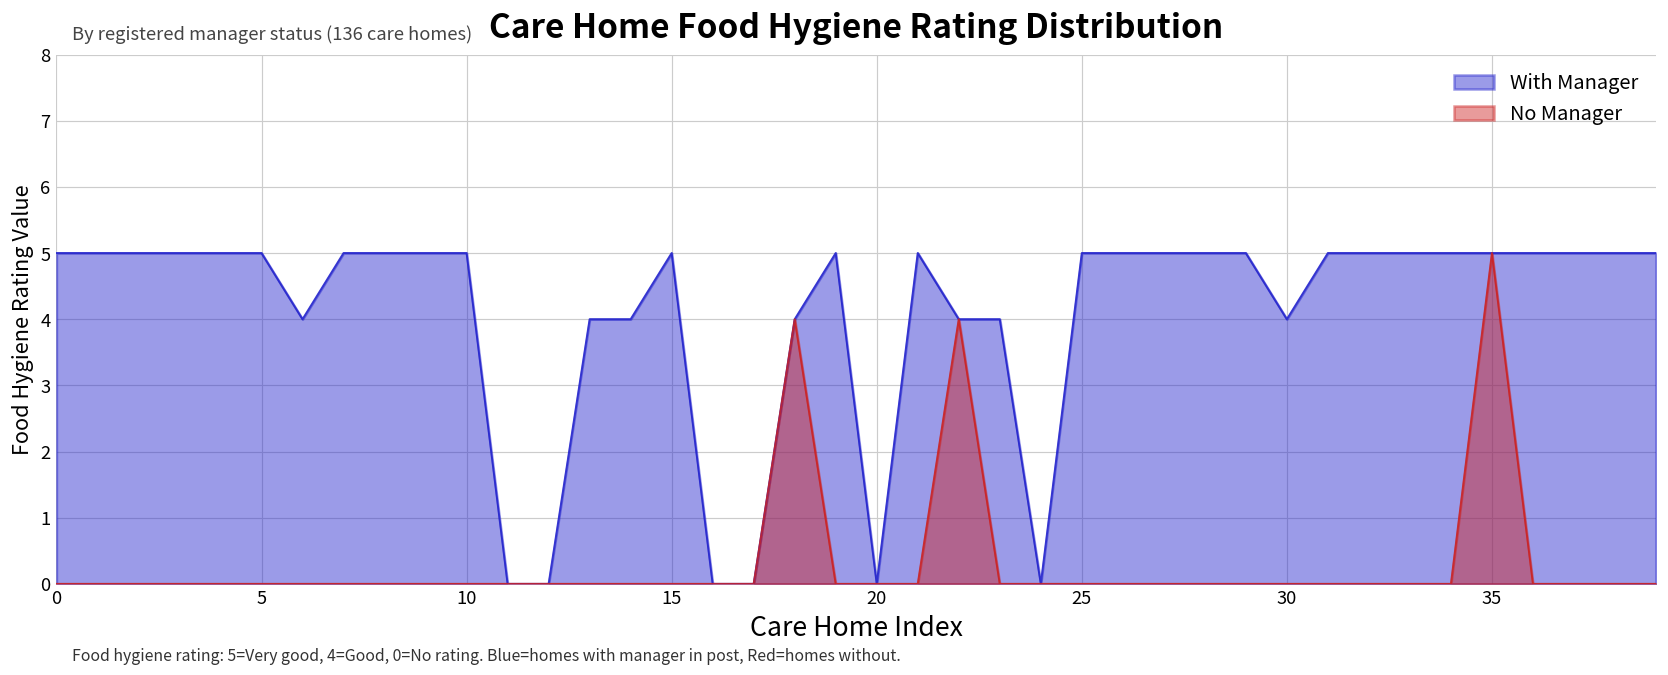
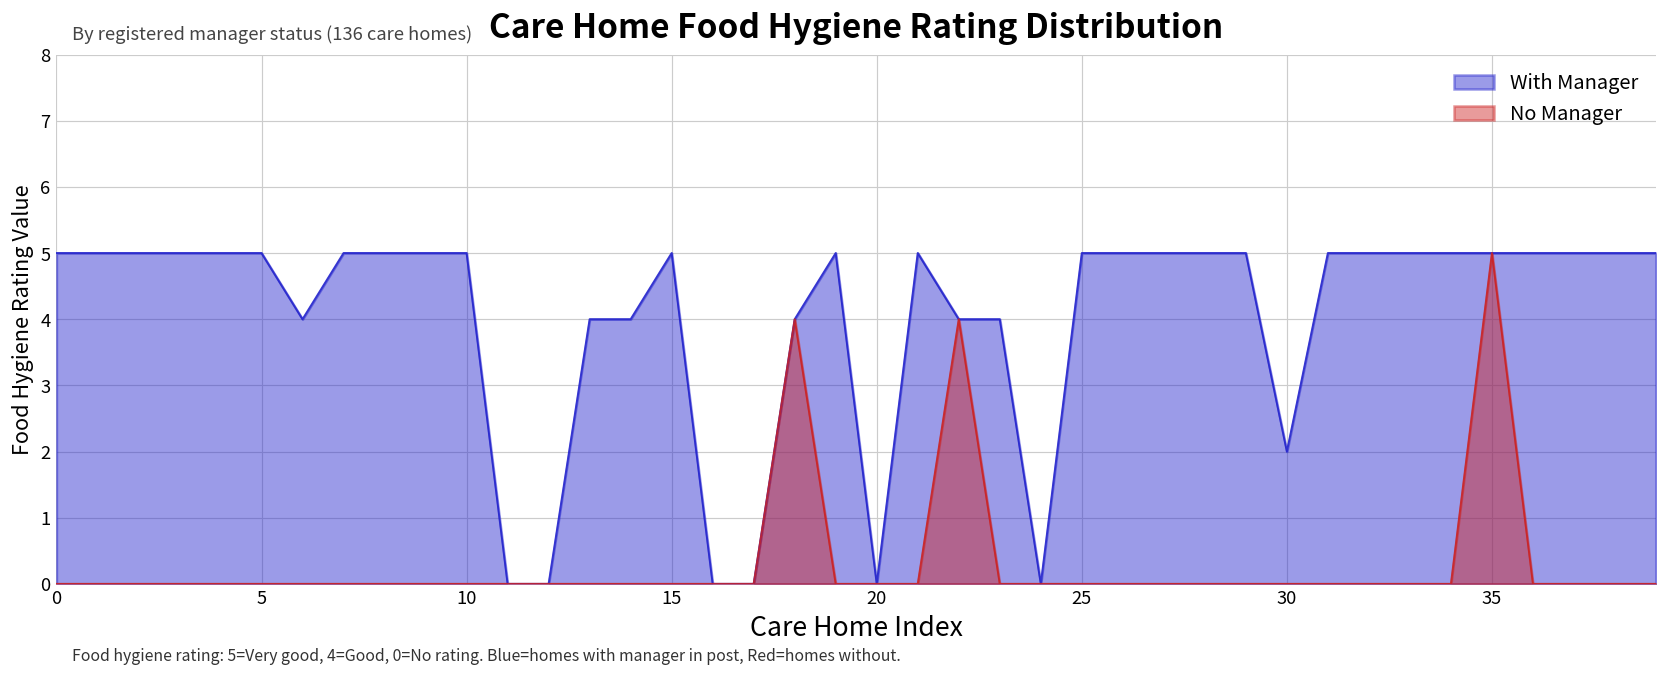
With Manager, 30: 4 -> 2
